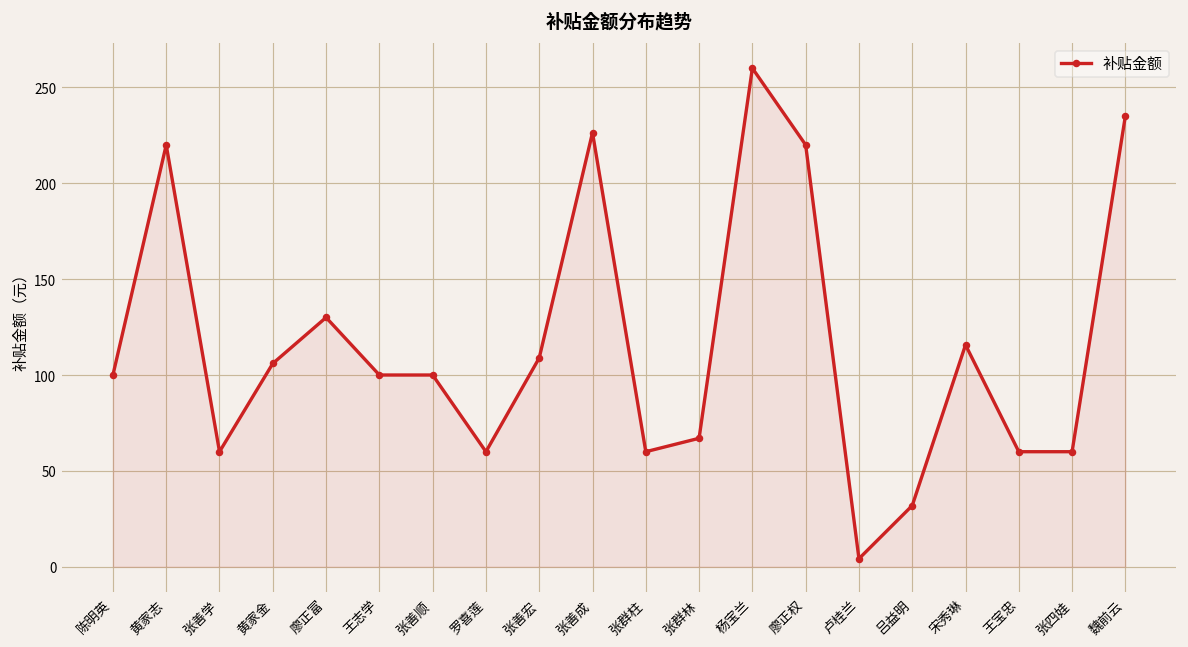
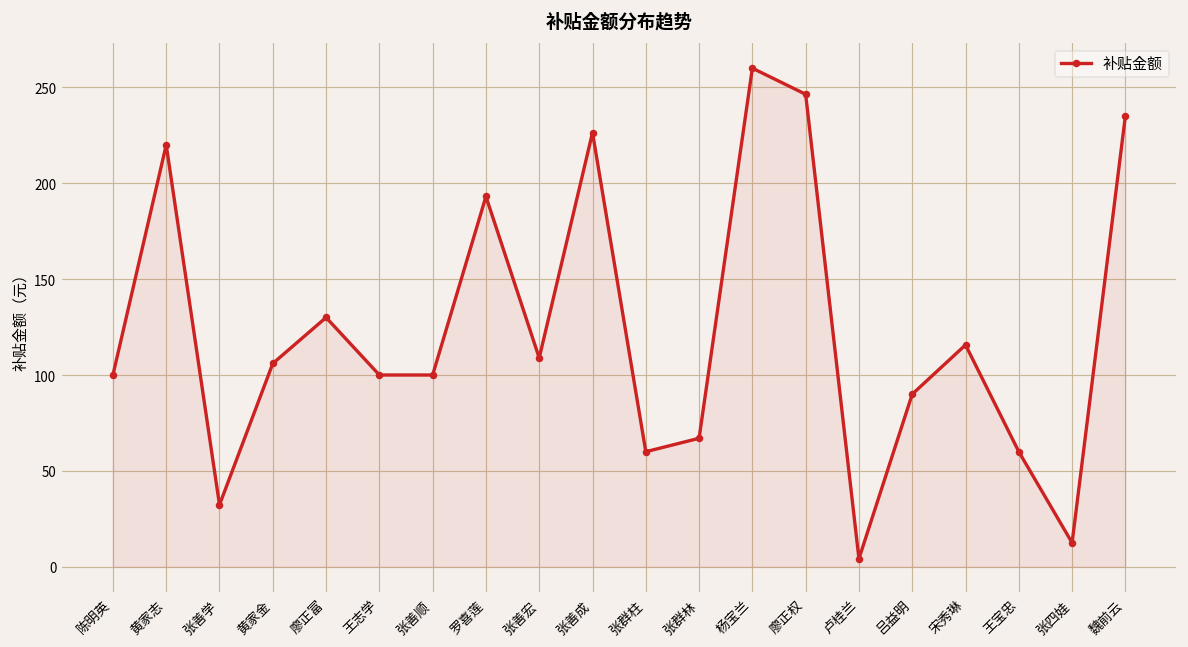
张善学: 60 -> 32
罗喜莲: 60 -> 193
廖正权: 220 -> 246
吕益明: 32 -> 90
张四娃: 60 -> 13
